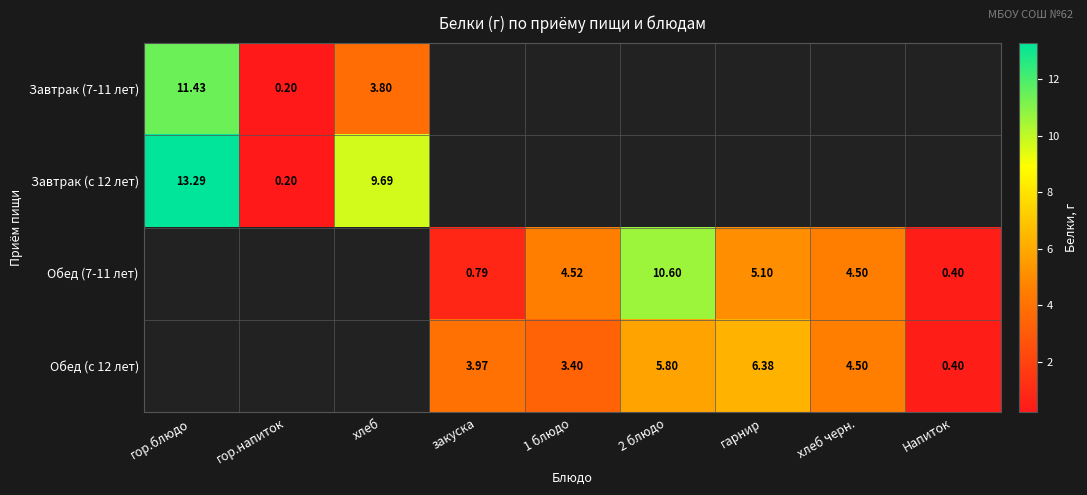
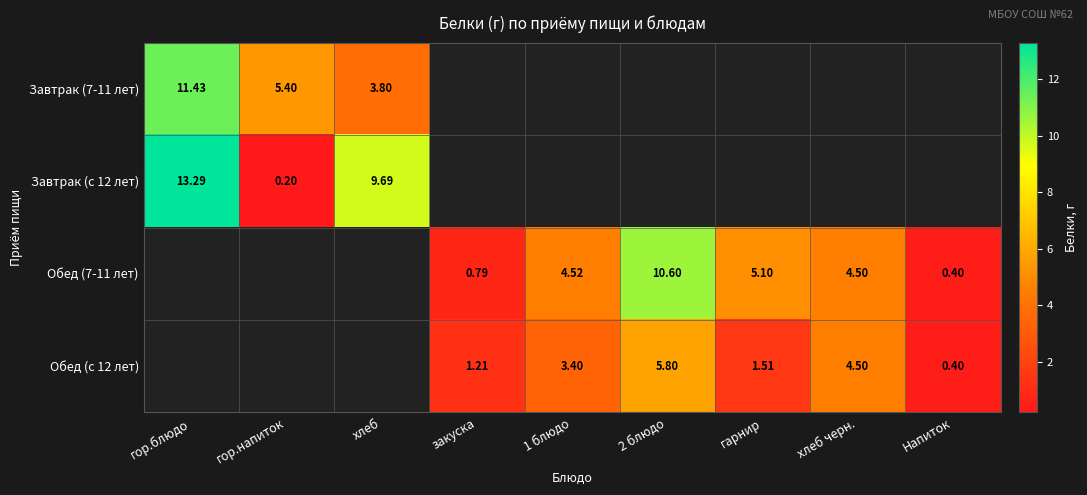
Завтрак (7-11 лет), гор.напиток: 0.20 -> 5.40
Обед (с 12 лет), закуска: 3.97 -> 1.21
Обед (с 12 лет), гарнир: 6.38 -> 1.51
